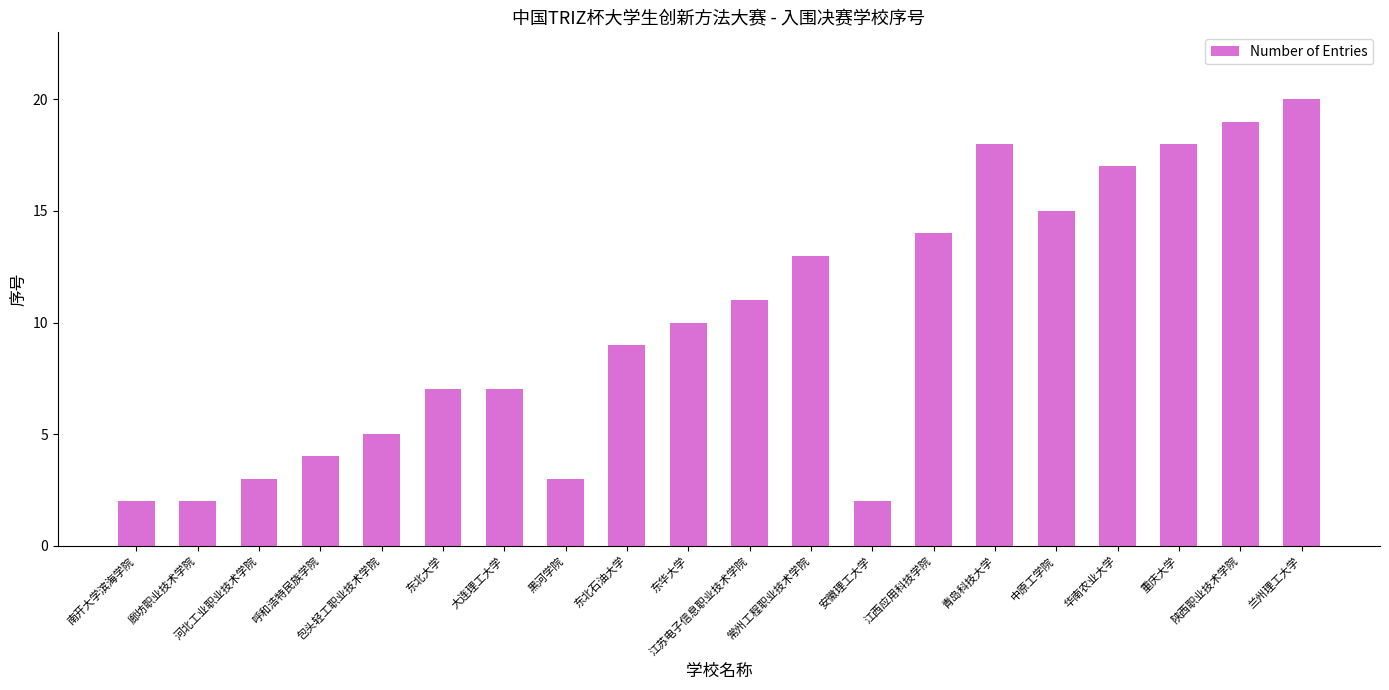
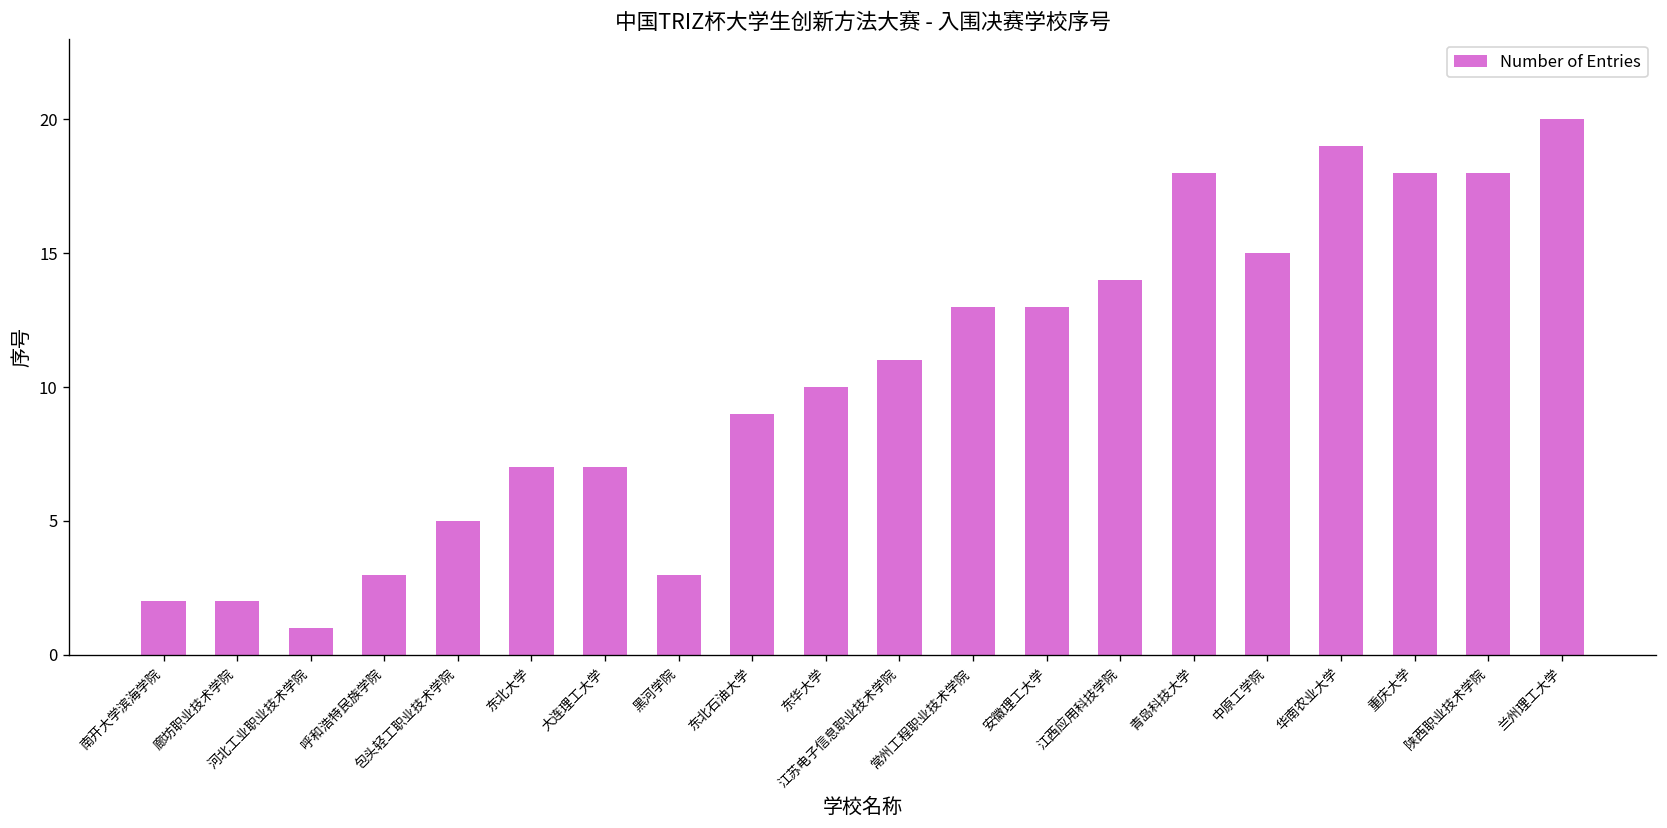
河北工业职业技术学院: 3 -> 1
呼和浩特民族学院: 4 -> 3
安徽理工大学: 2 -> 13
华南农业大学: 17 -> 19
陕西职业技术学院: 19 -> 18
